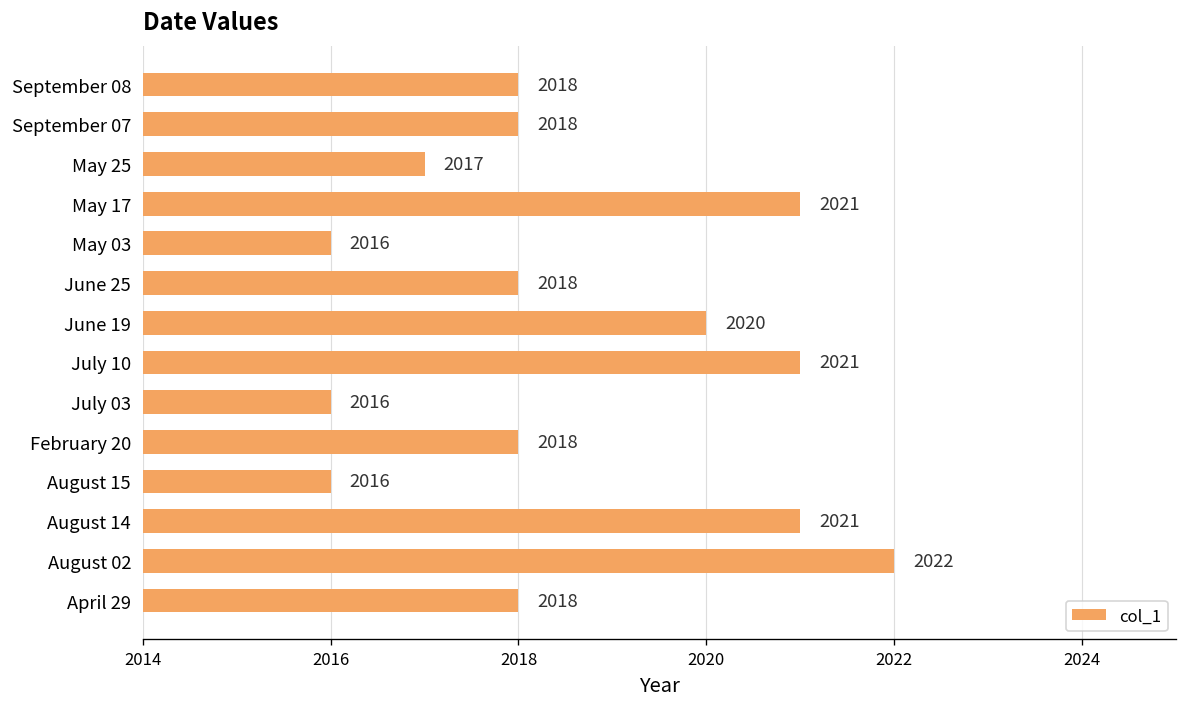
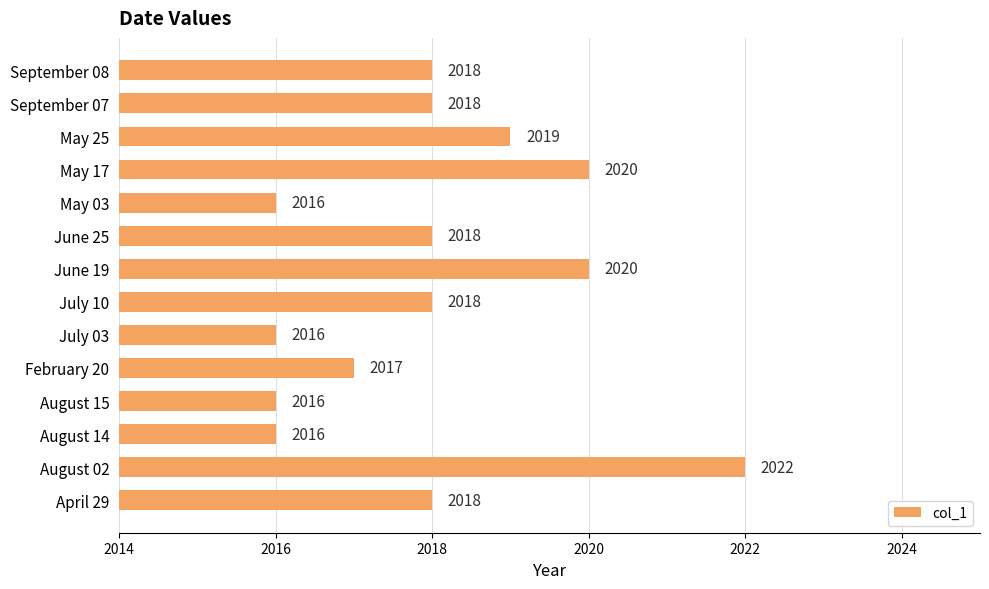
May 25: 2017 -> 2019
May 17: 2021 -> 2020
July 10: 2021 -> 2018
February 20: 2018 -> 2017
August 14: 2021 -> 2016
